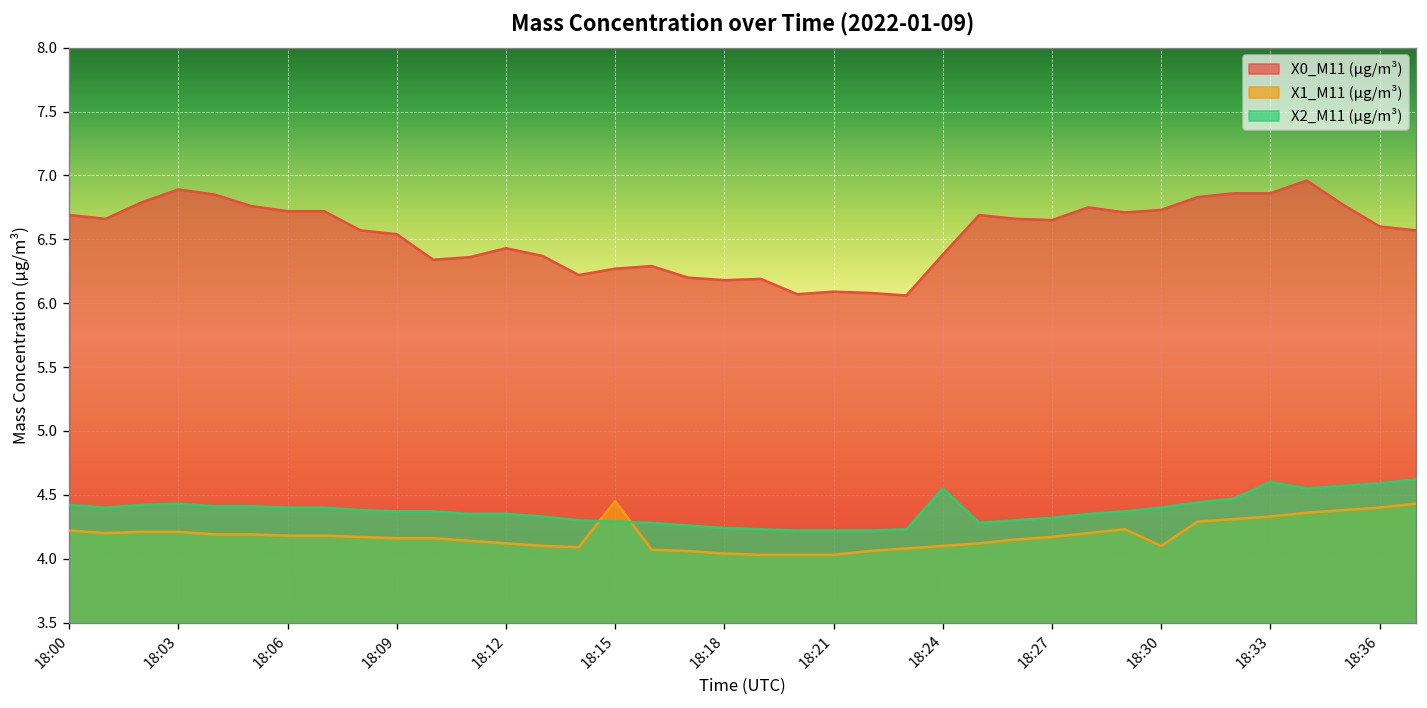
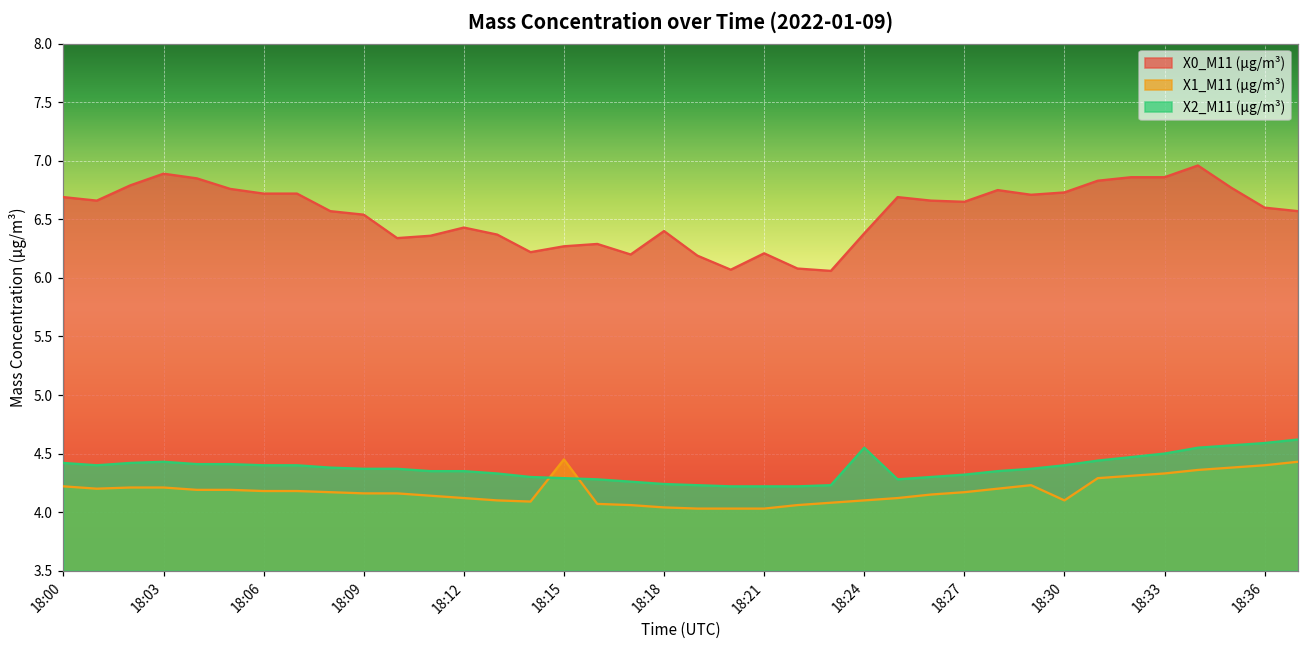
X0_M11 (μg/m³), 18:18: 6.18 -> 6.40
X0_M11 (μg/m³), 18:21: 6.09 -> 6.21
X2_M11 (μg/m³), 18:33: 4.6 -> 4.5
